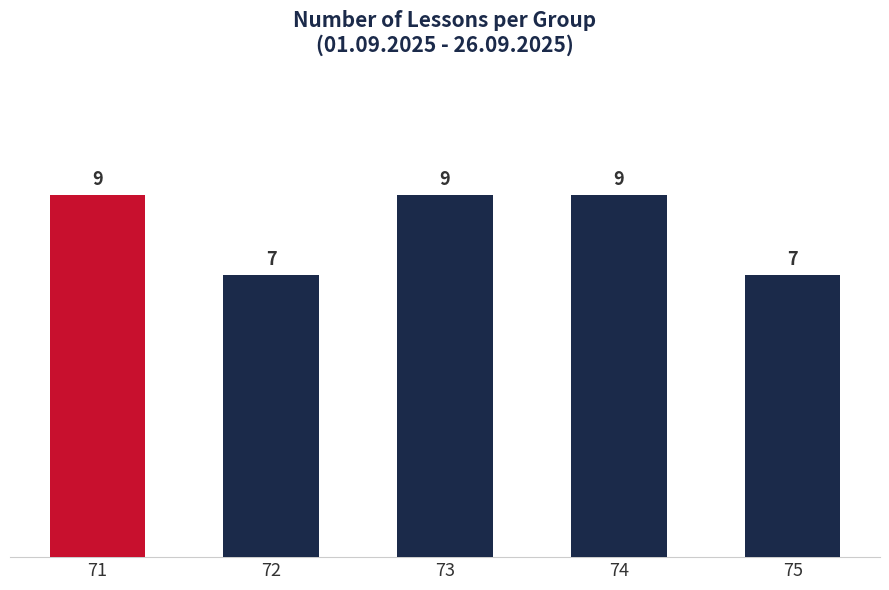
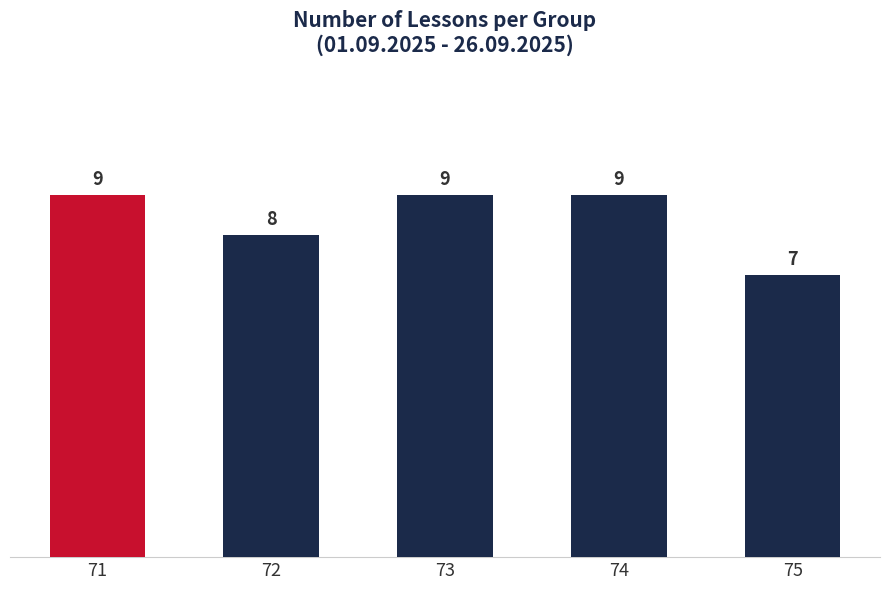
72: 7 -> 8
